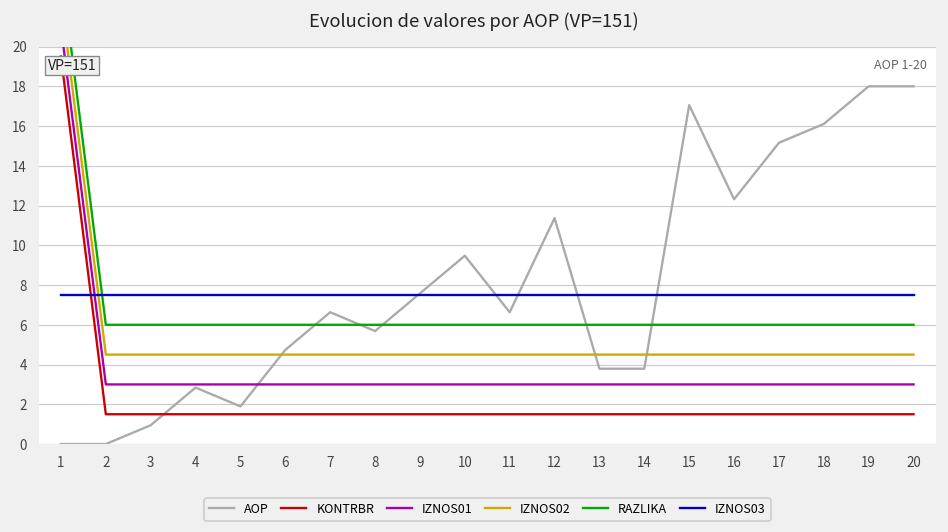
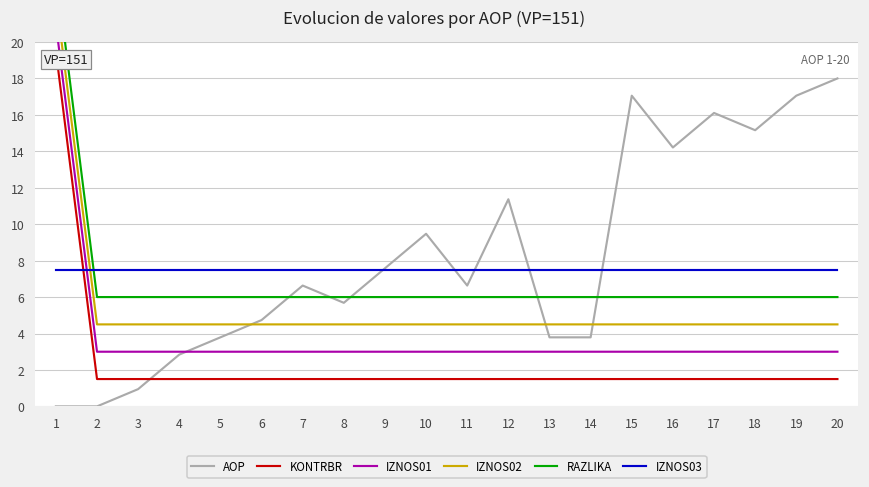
AOP, 5: 1.9 -> 3.8
AOP, 16: 12.3 -> 14.2
AOP, 17: 15.2 -> 16.1
AOP, 18: 16.1 -> 15.2
AOP, 19: 18.0 -> 17.1
